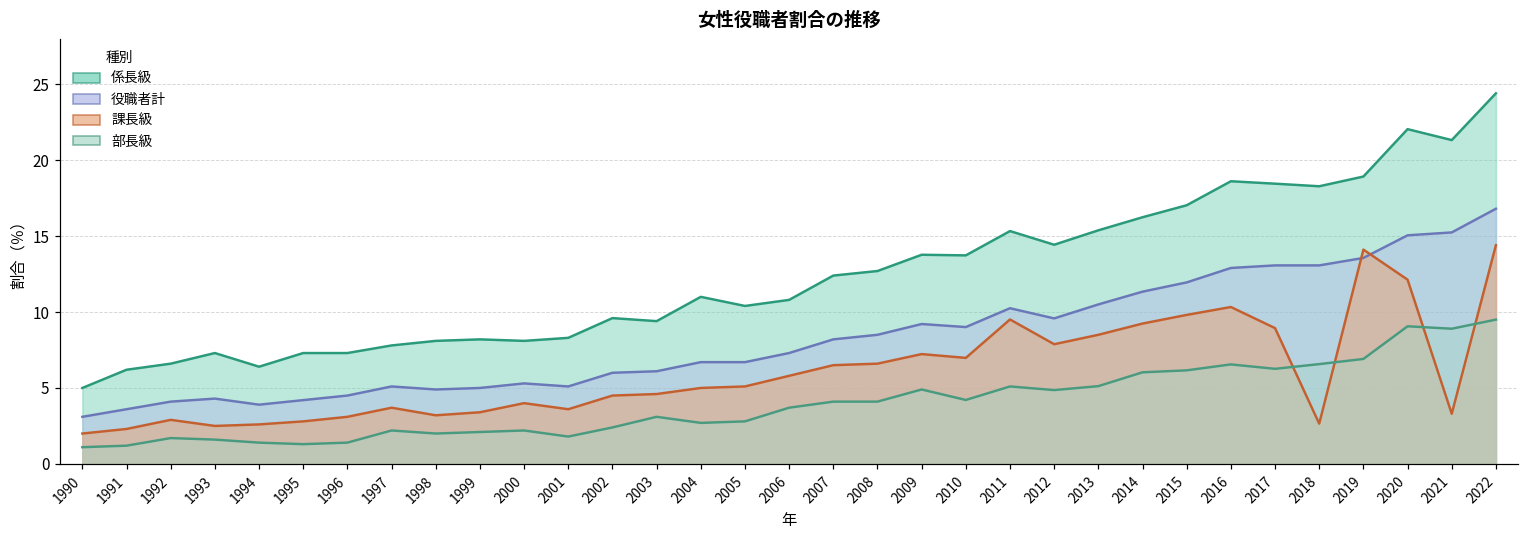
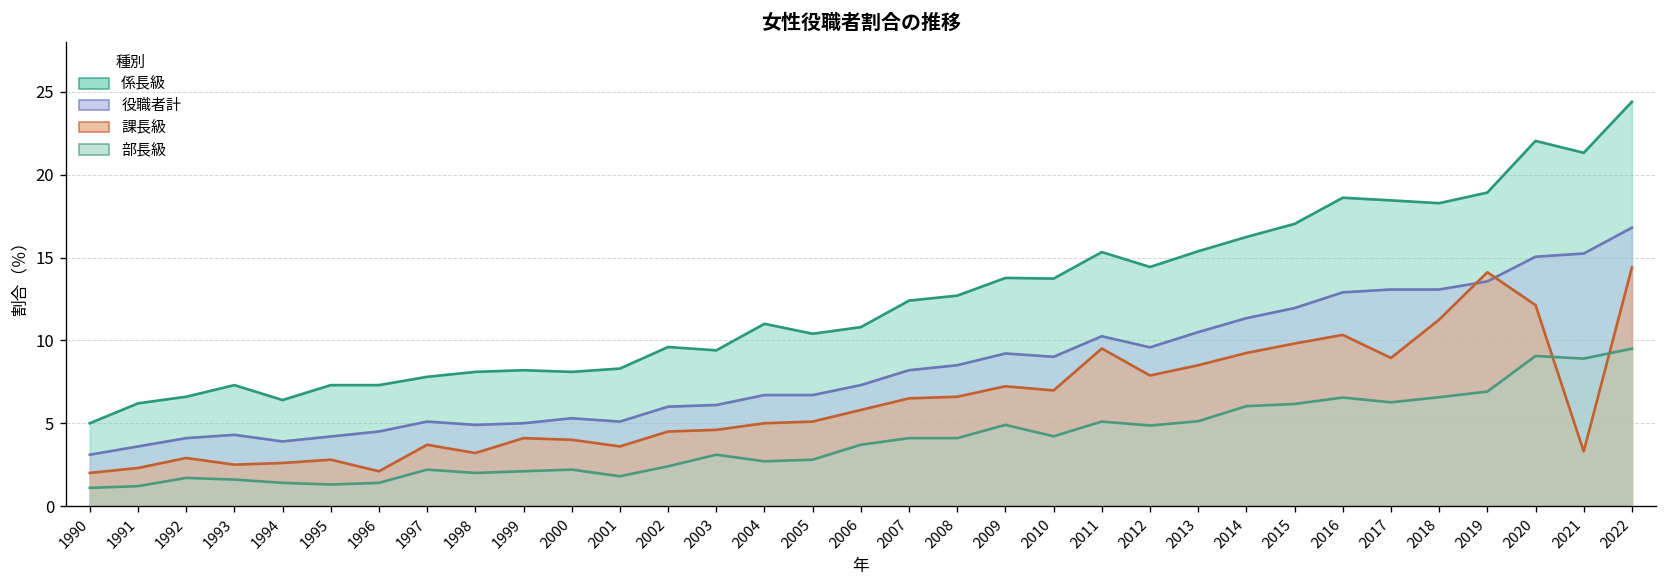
課長級, 1996: 3.1 -> 2.1
課長級, 1999: 3.4 -> 4.1
課長級, 2018: 2.7 -> 11.3
